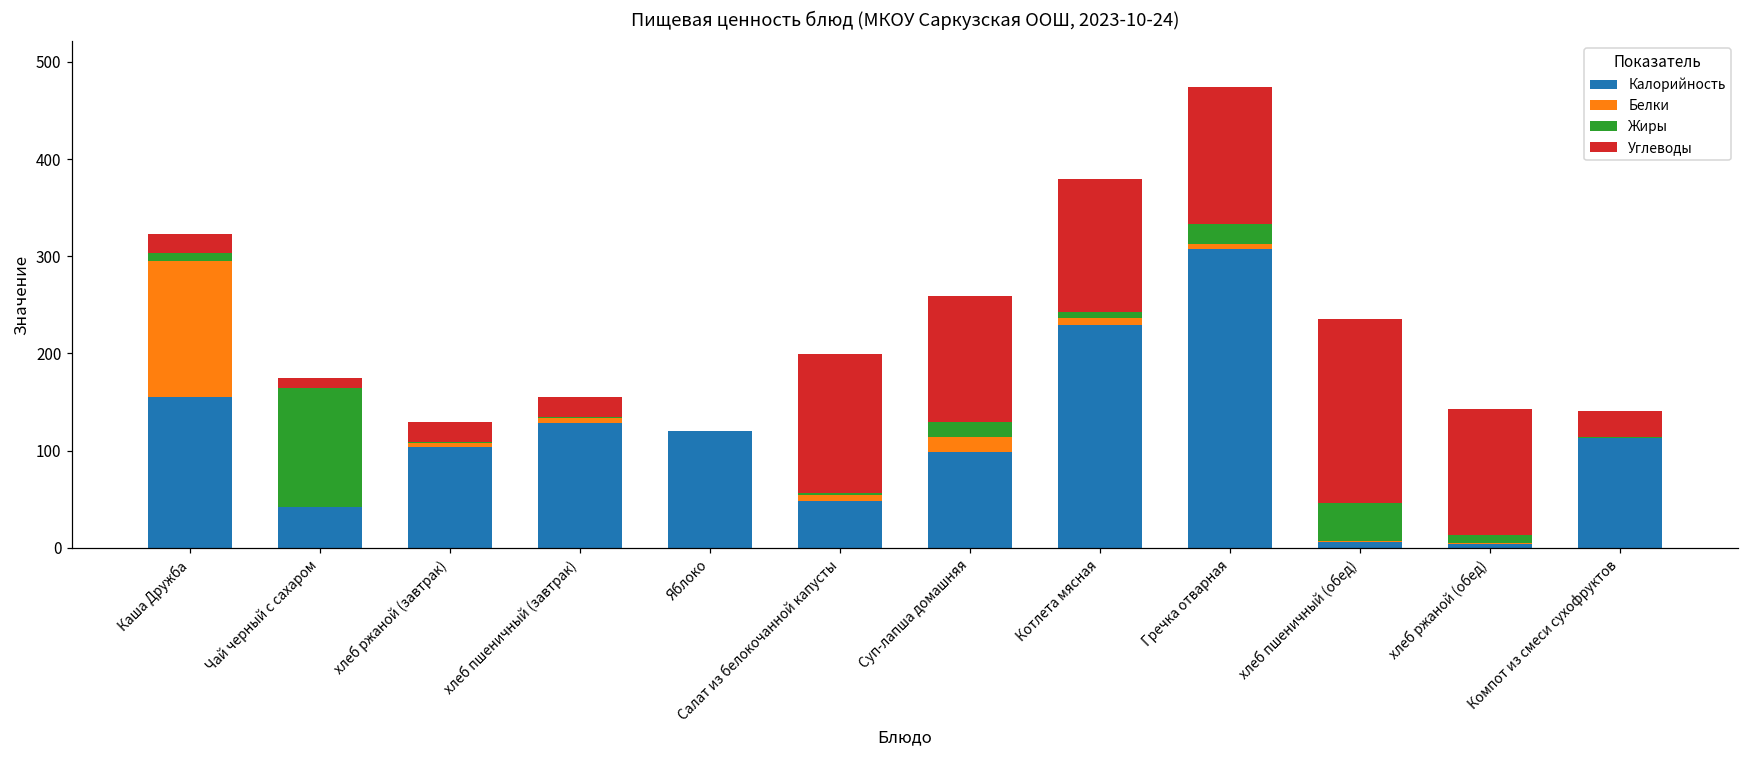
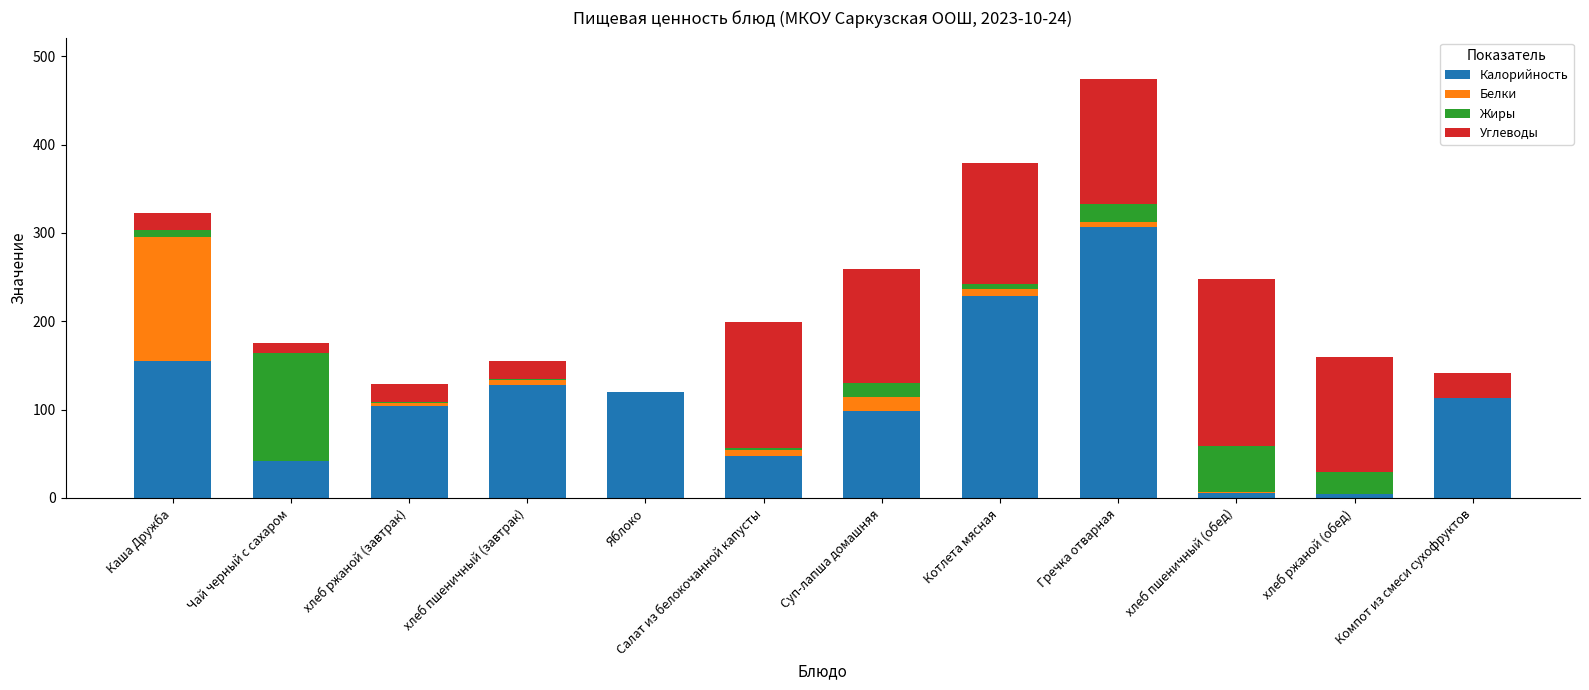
Жиры, хлеб пшеничный (обед): 40 -> 50
Жиры, хлеб ржаной (обед): 10 -> 20
